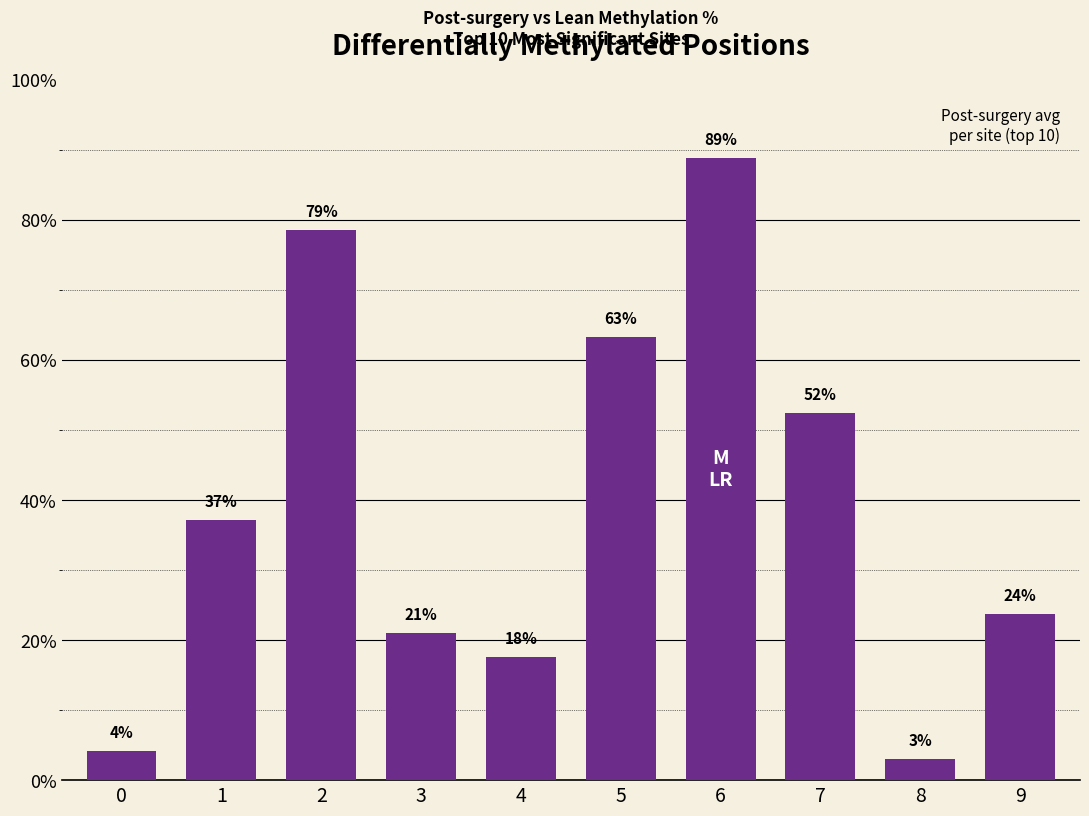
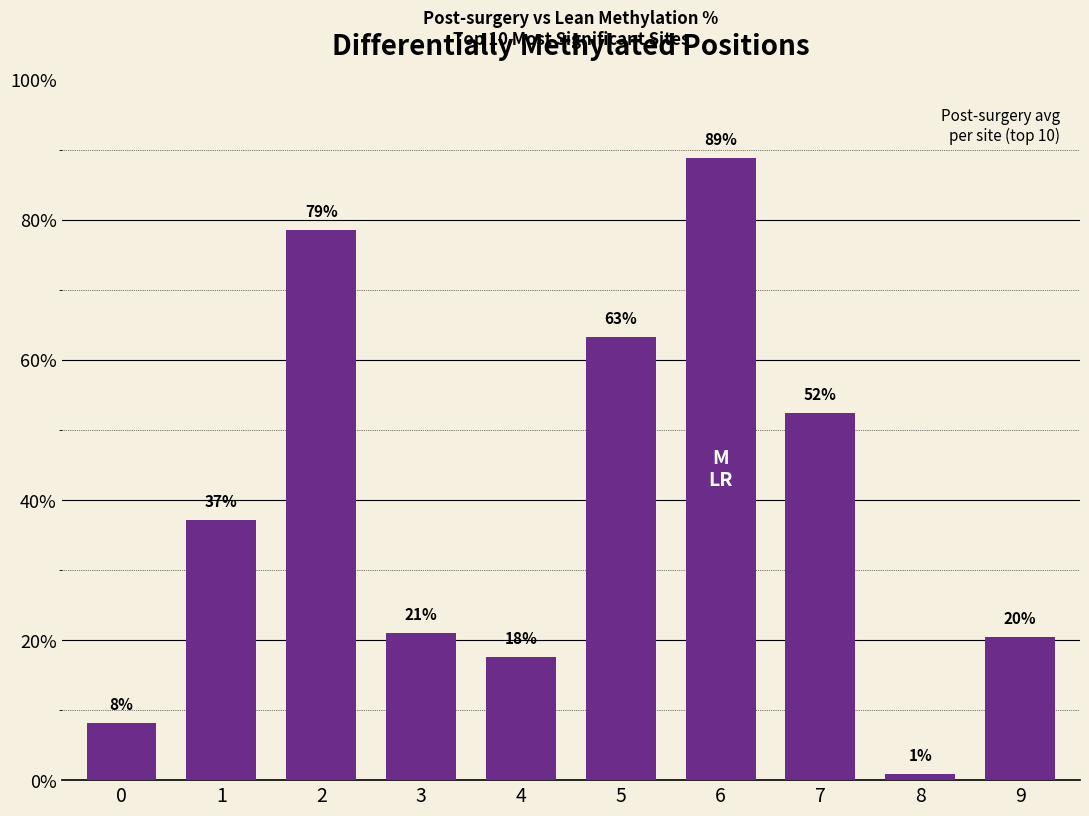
0: 4% -> 8%
8: 3% -> 1%
9: 24% -> 20%
